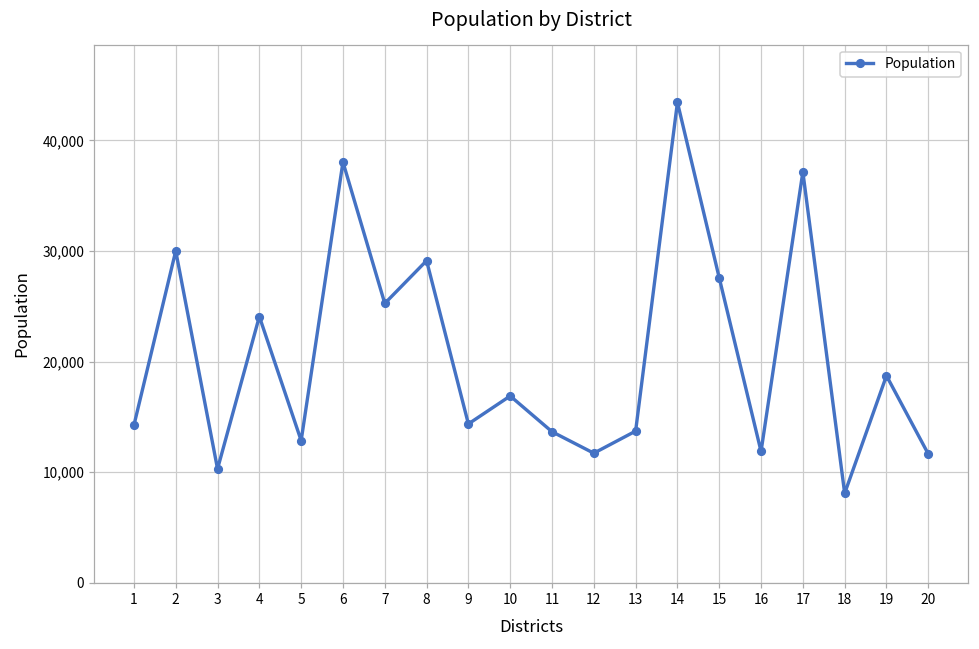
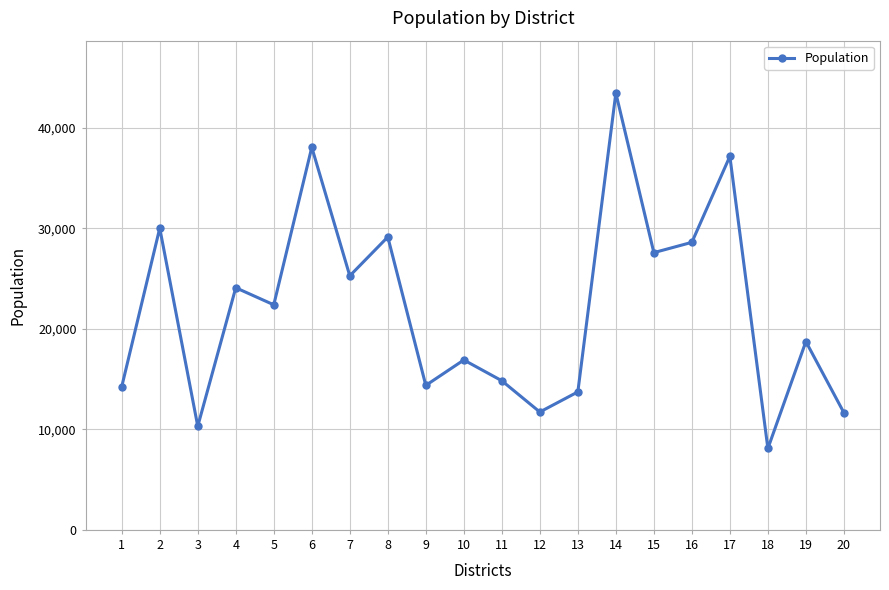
5: 12,900 -> 22,400
11: 13,700 -> 14,800
16: 11,900 -> 28,600
